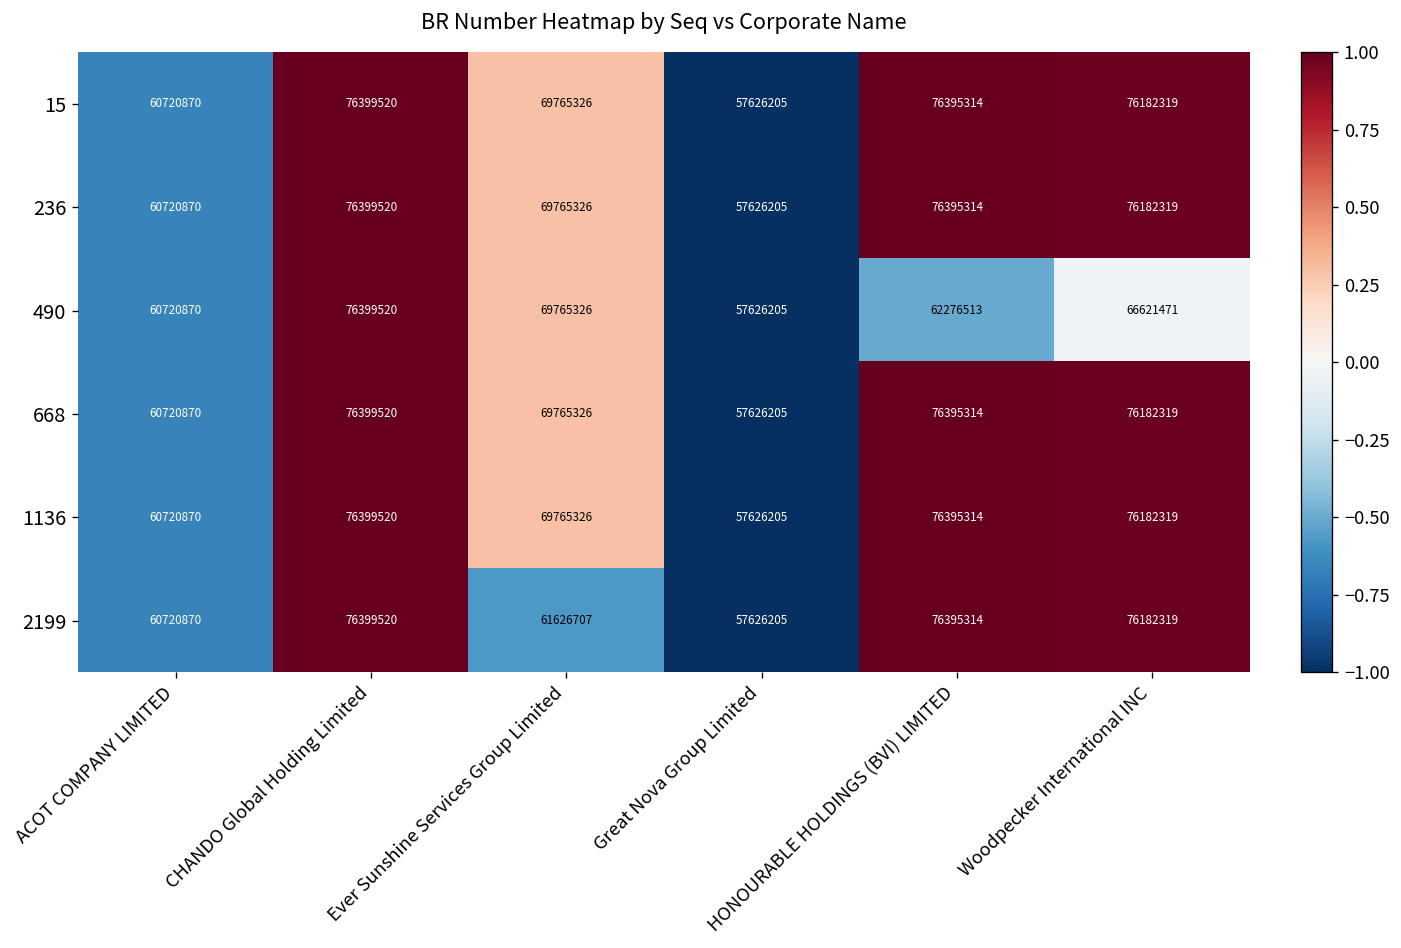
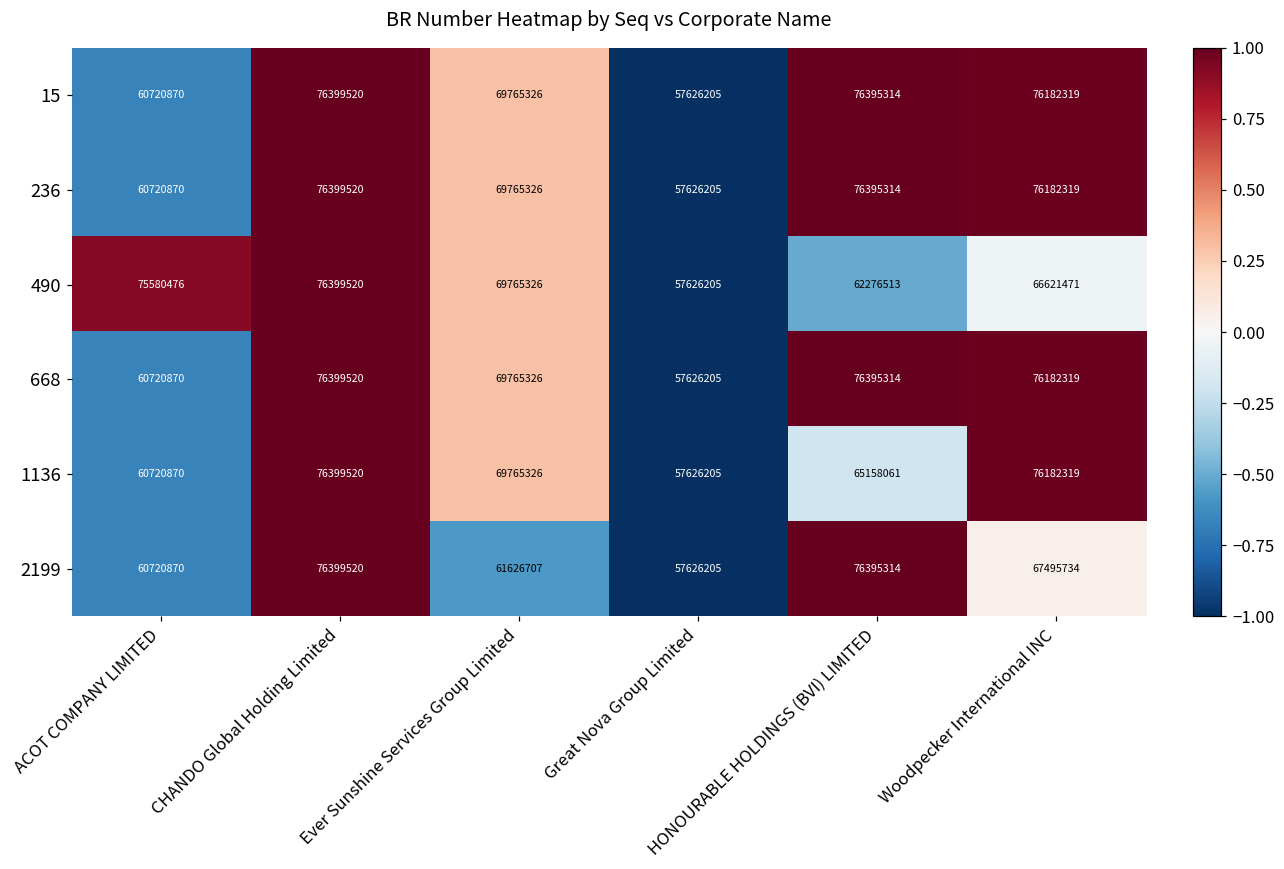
490, ACOT COMPANY LIMITED: 60720870 -> 75580476
1136, HONOURABLE HOLDINGS (BVI) LIMITED: 76395314 -> 65158061
2199, Woodpecker International INC: 76182319 -> 67495734
